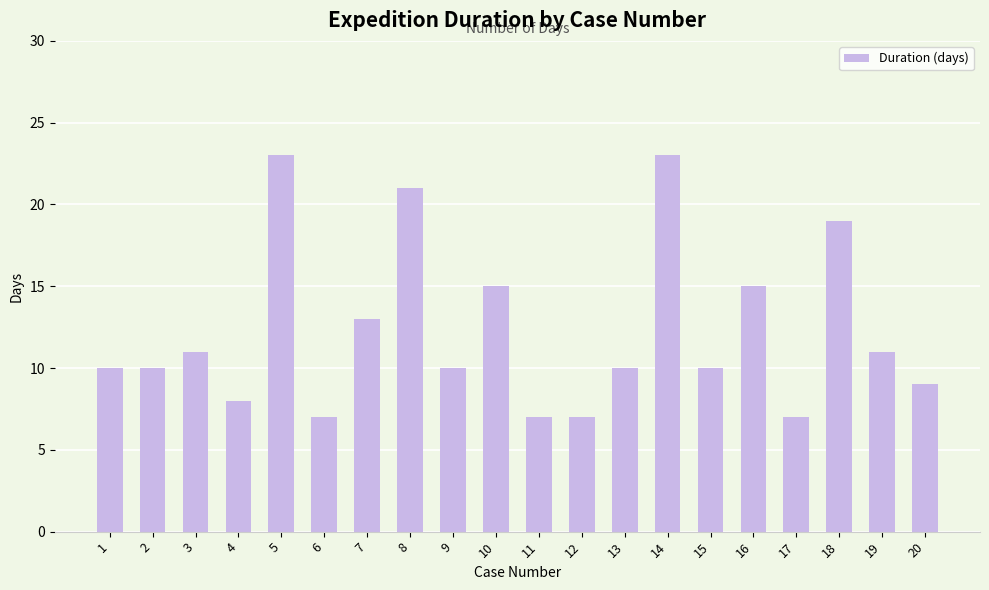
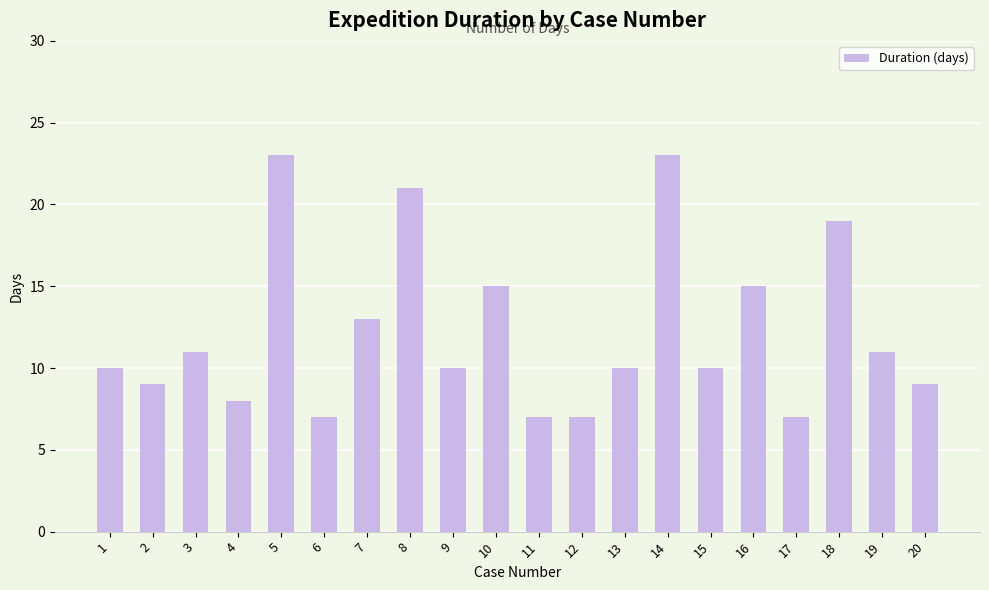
2: 10 -> 9
